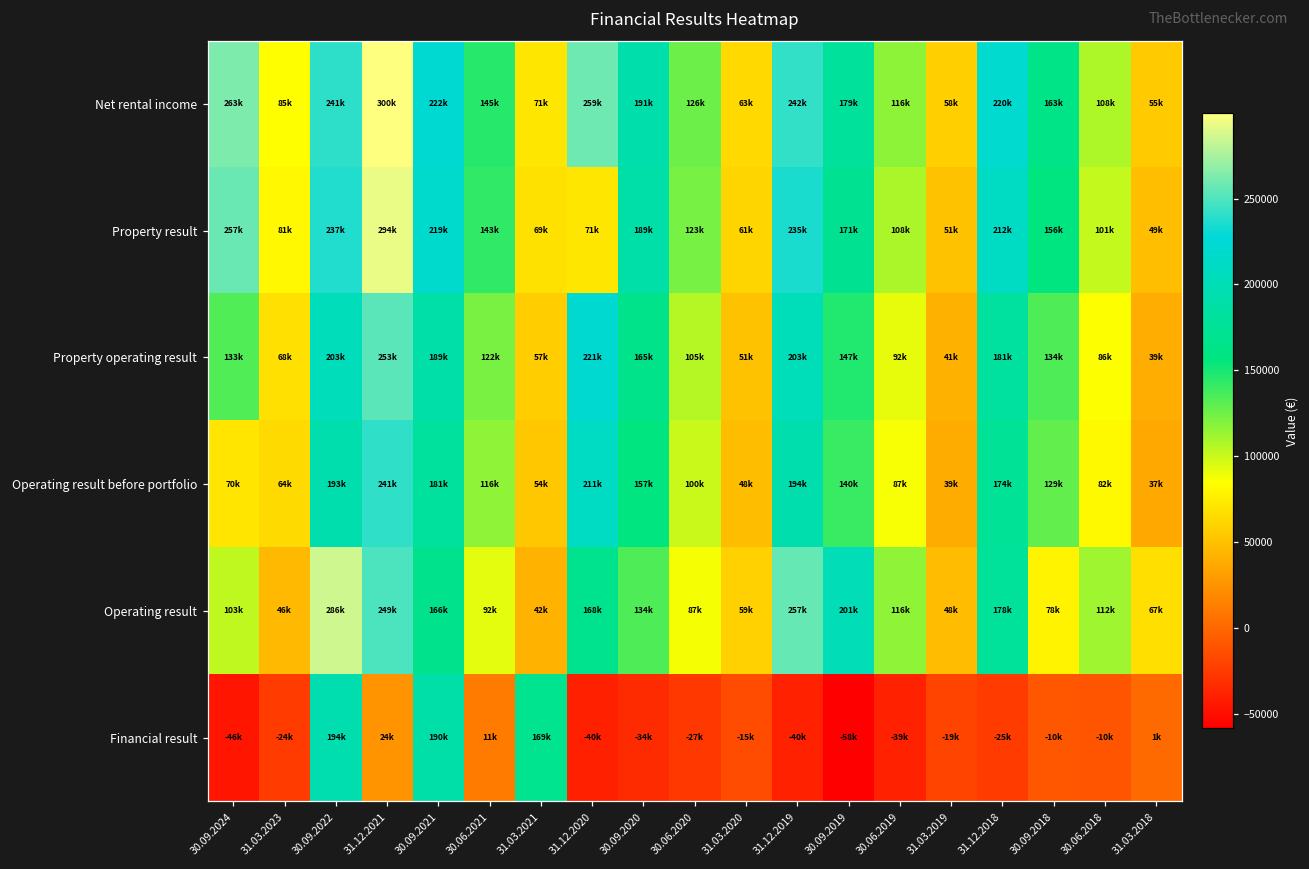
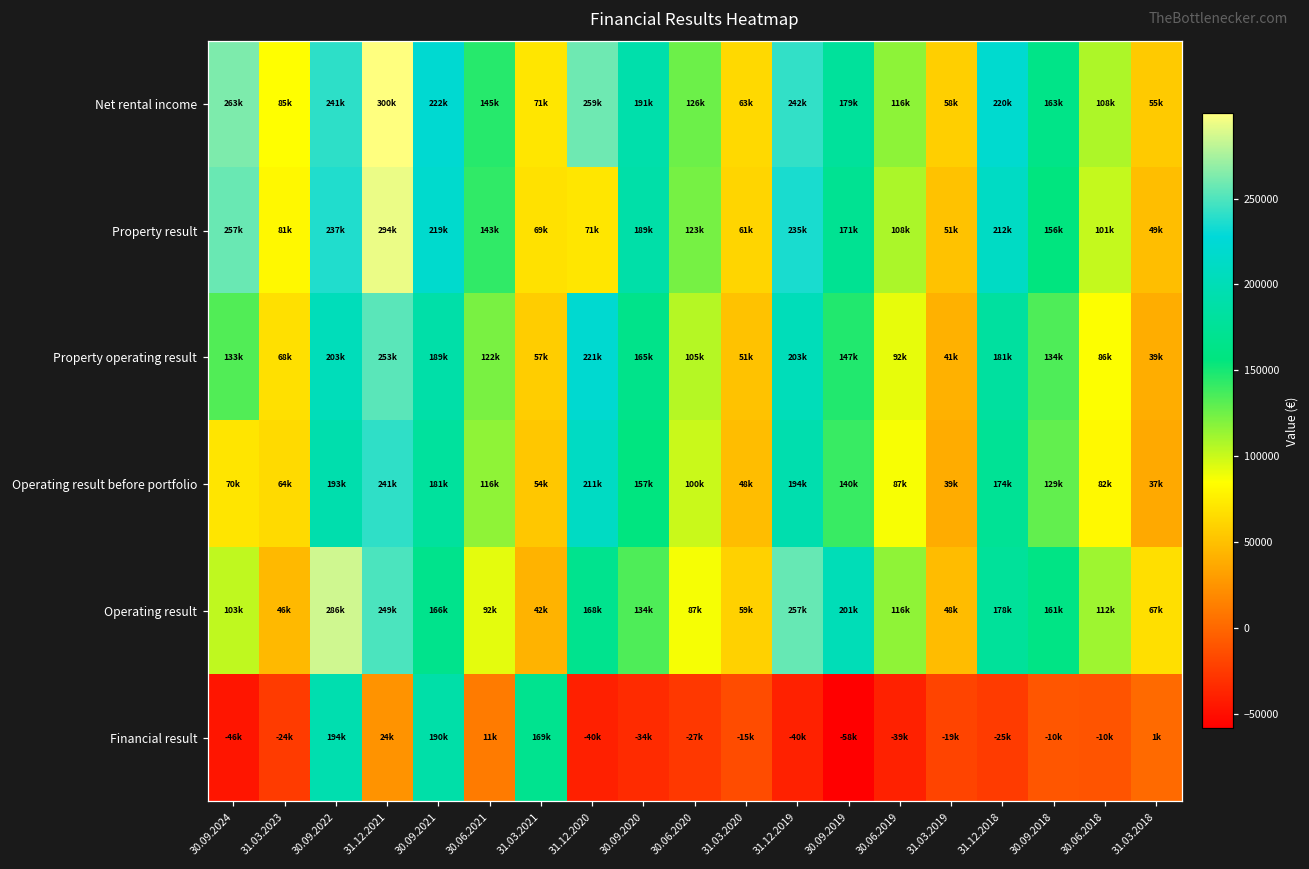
Operating result, 30.09.2018: 78k -> 161k
